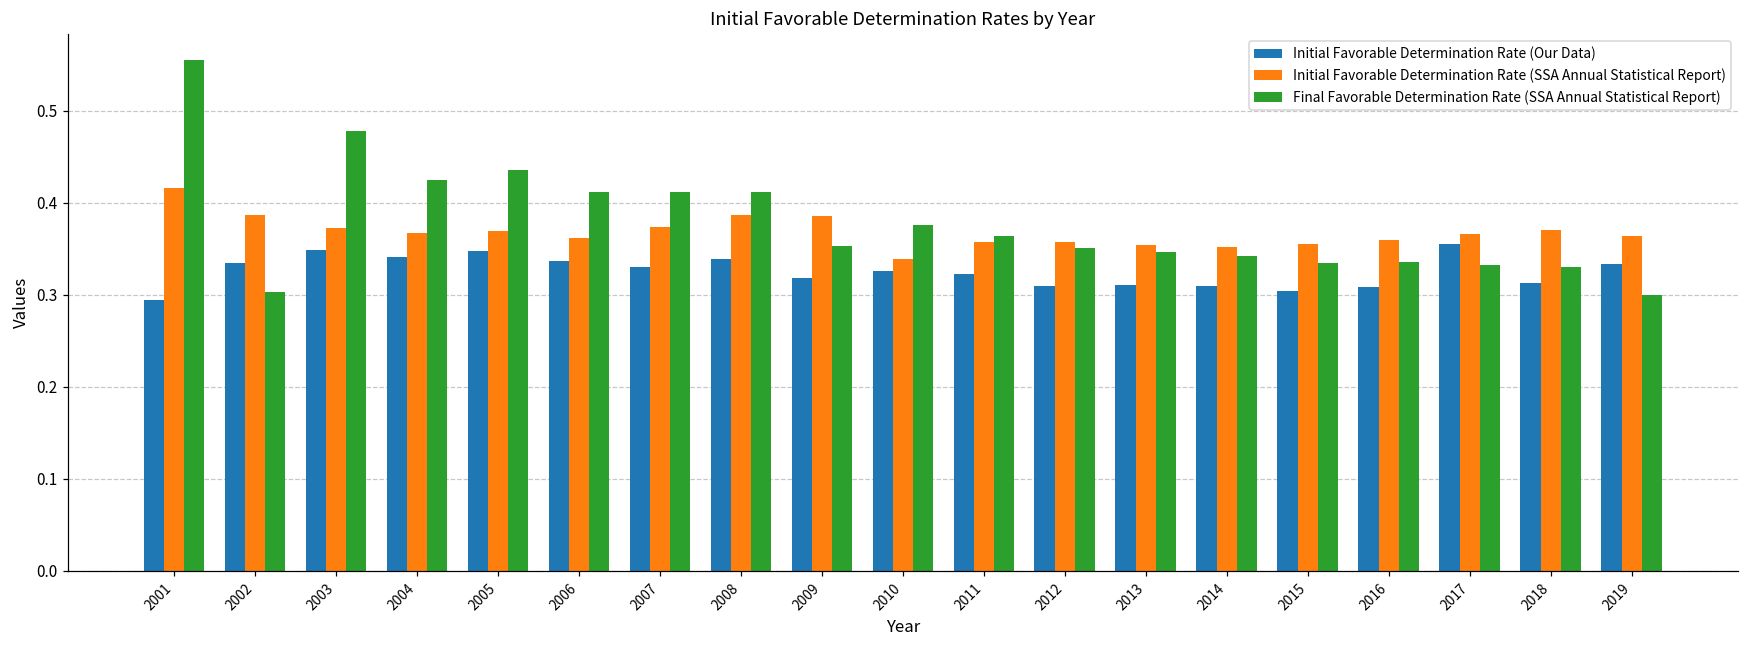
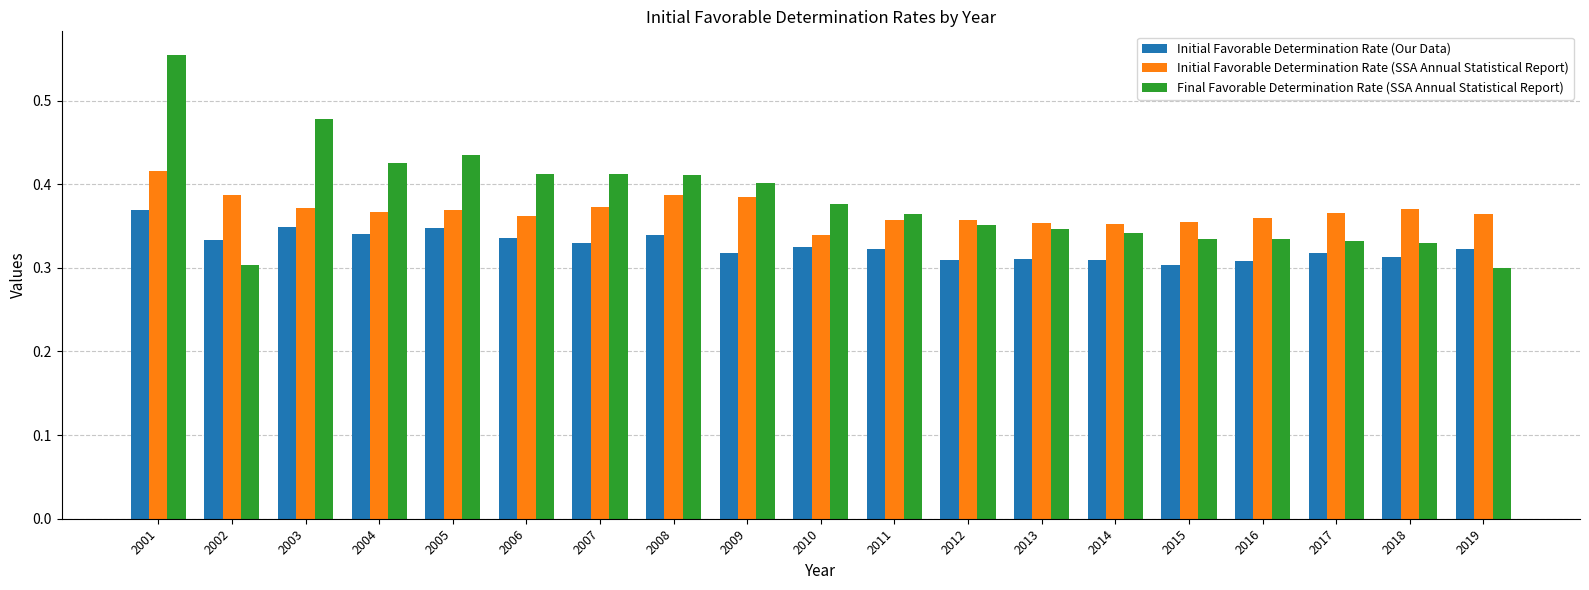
Initial Favorable Determination Rate (Our Data), 2001: 0.29 -> 0.37
Final Favorable Determination Rate (SSA Annual Statistical Report), 2009: 0.35 -> 0.40
Initial Favorable Determination Rate (Our Data), 2017: 0.35 -> 0.32
Initial Favorable Determination Rate (Our Data), 2019: 0.33 -> 0.32
